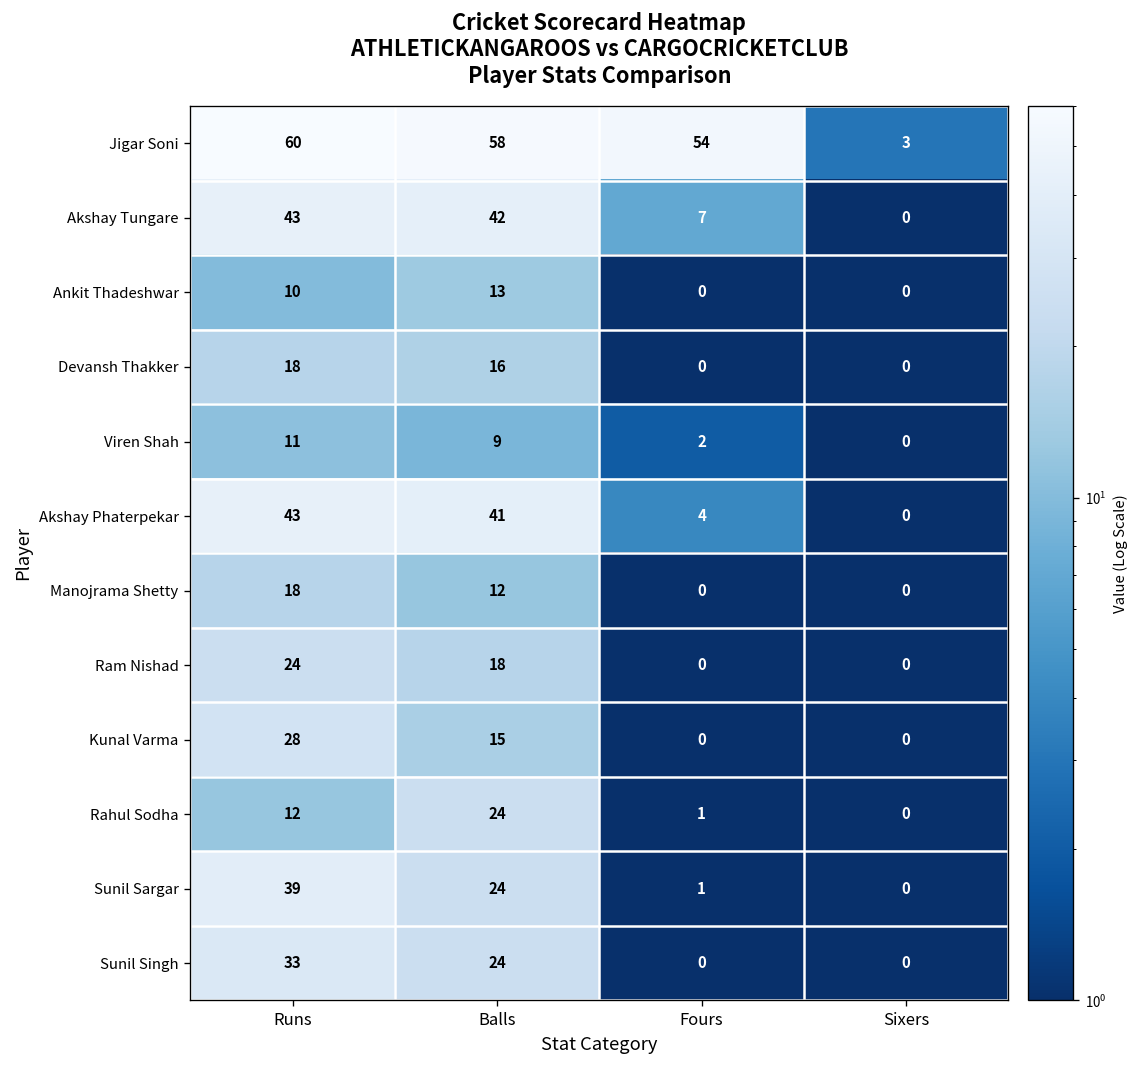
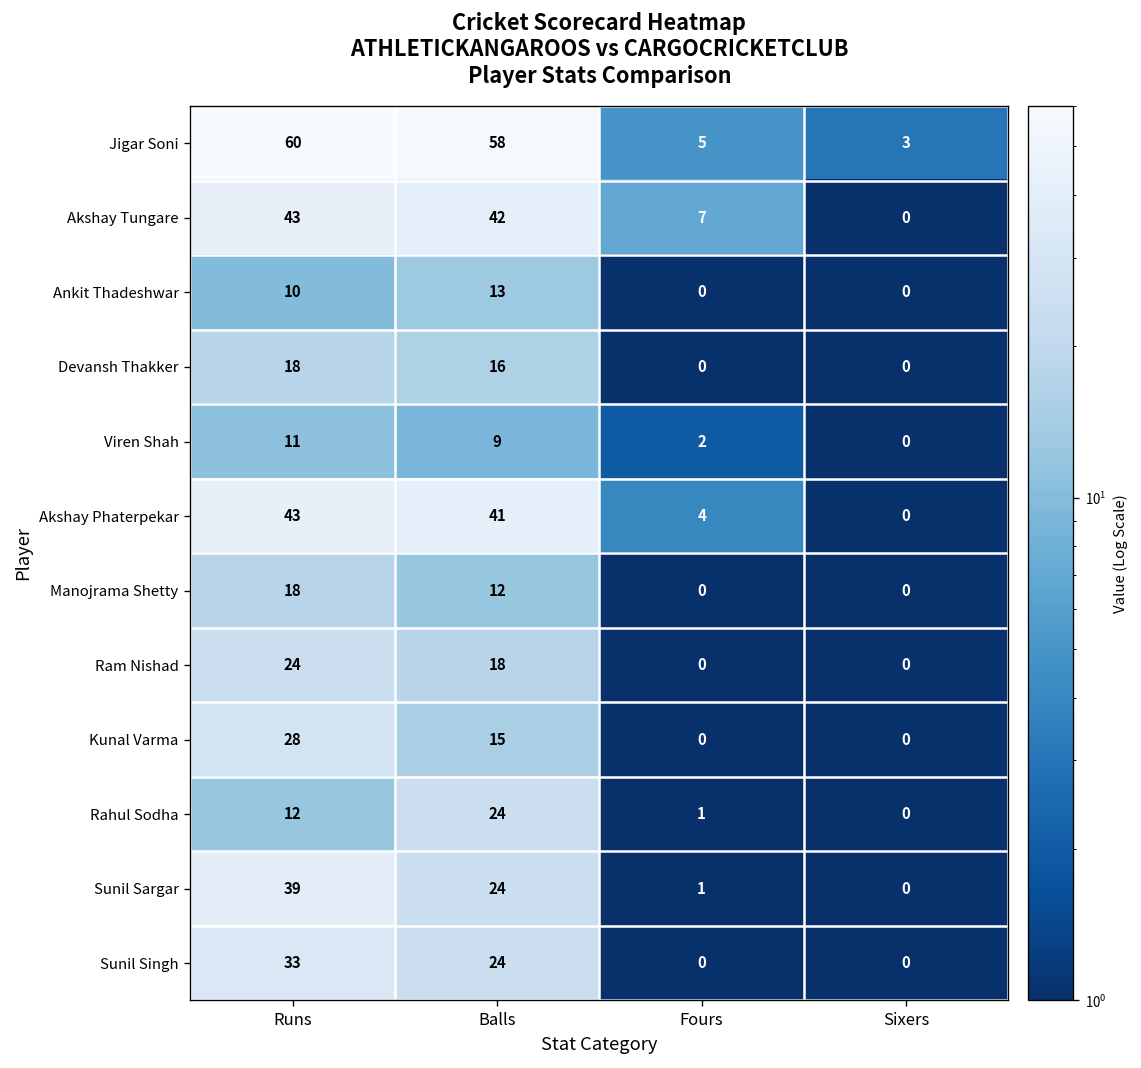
Jigar Soni, Fours: 54 -> 5
